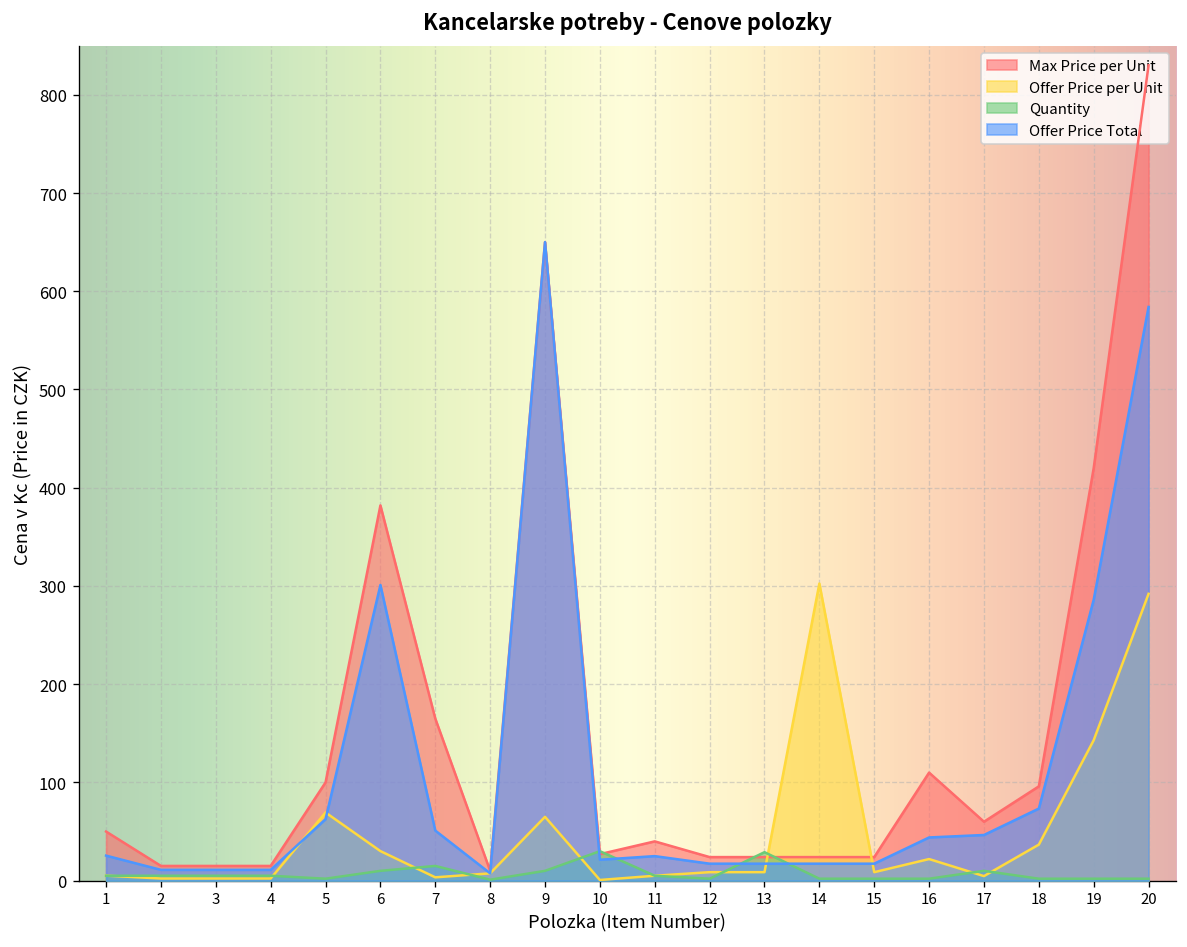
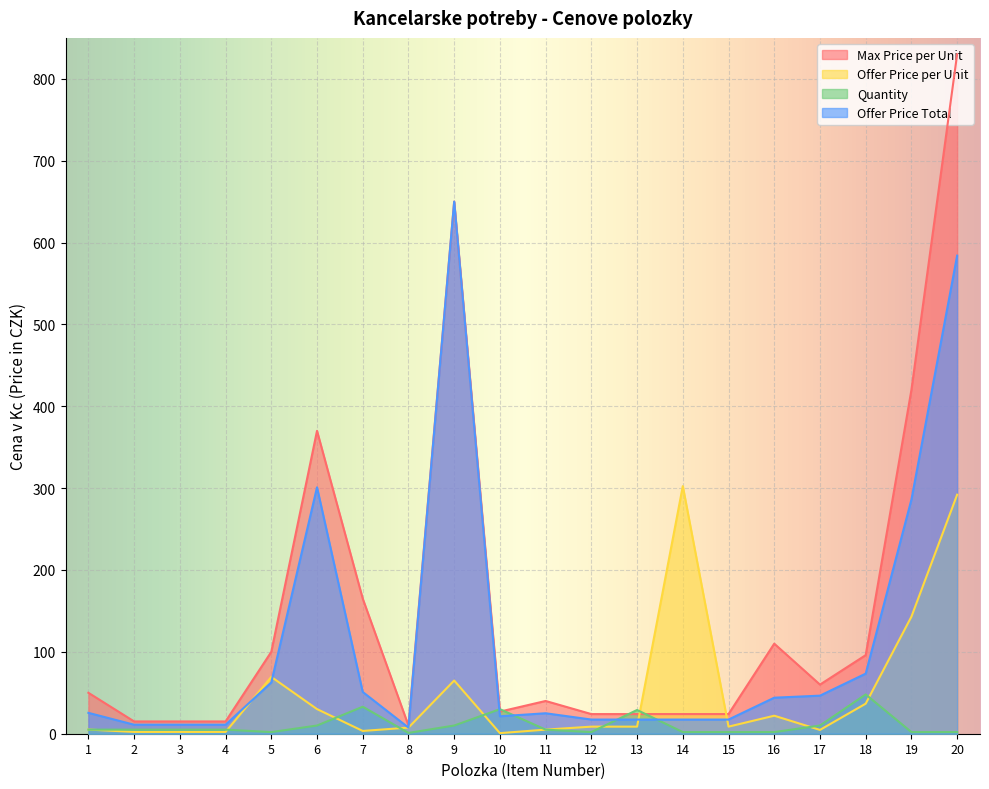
Max Price per Unit, 6: 380 -> 370
Quantity, 7: 20 -> 30
Quantity, 18: 0 -> 50
